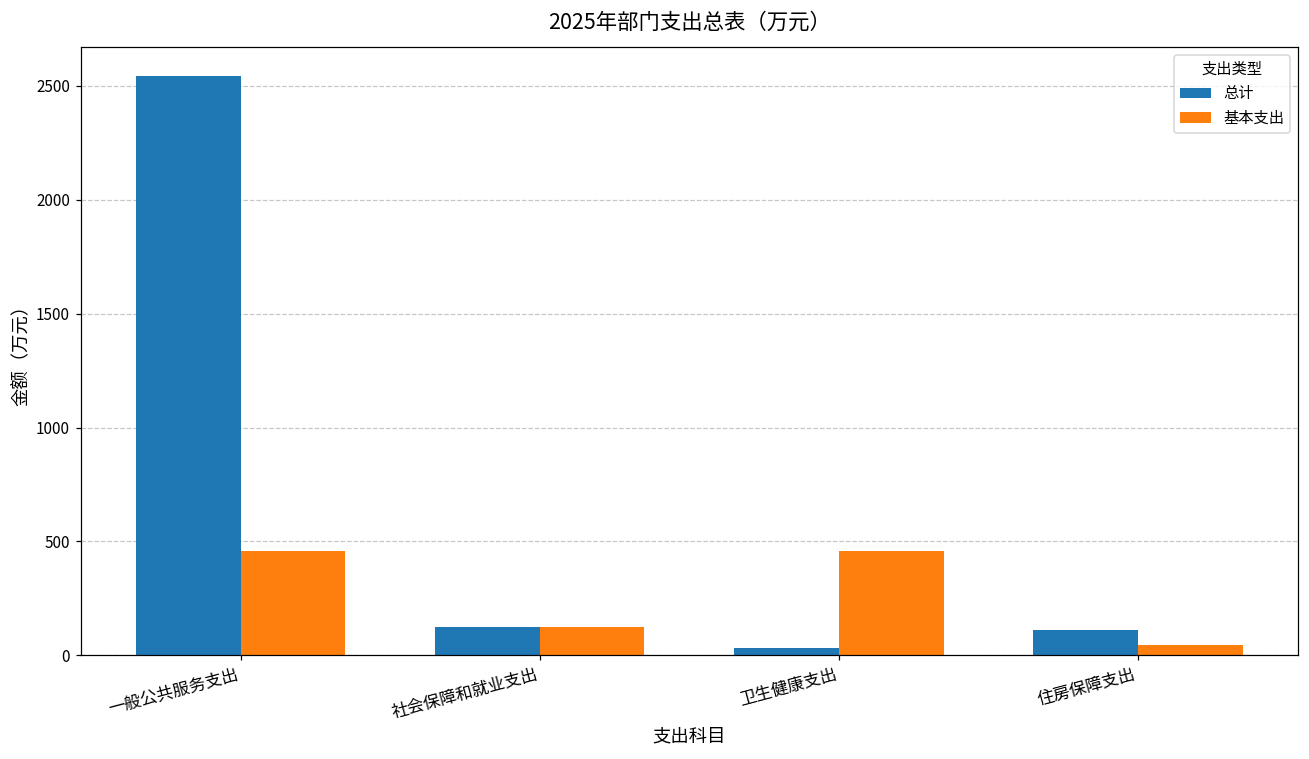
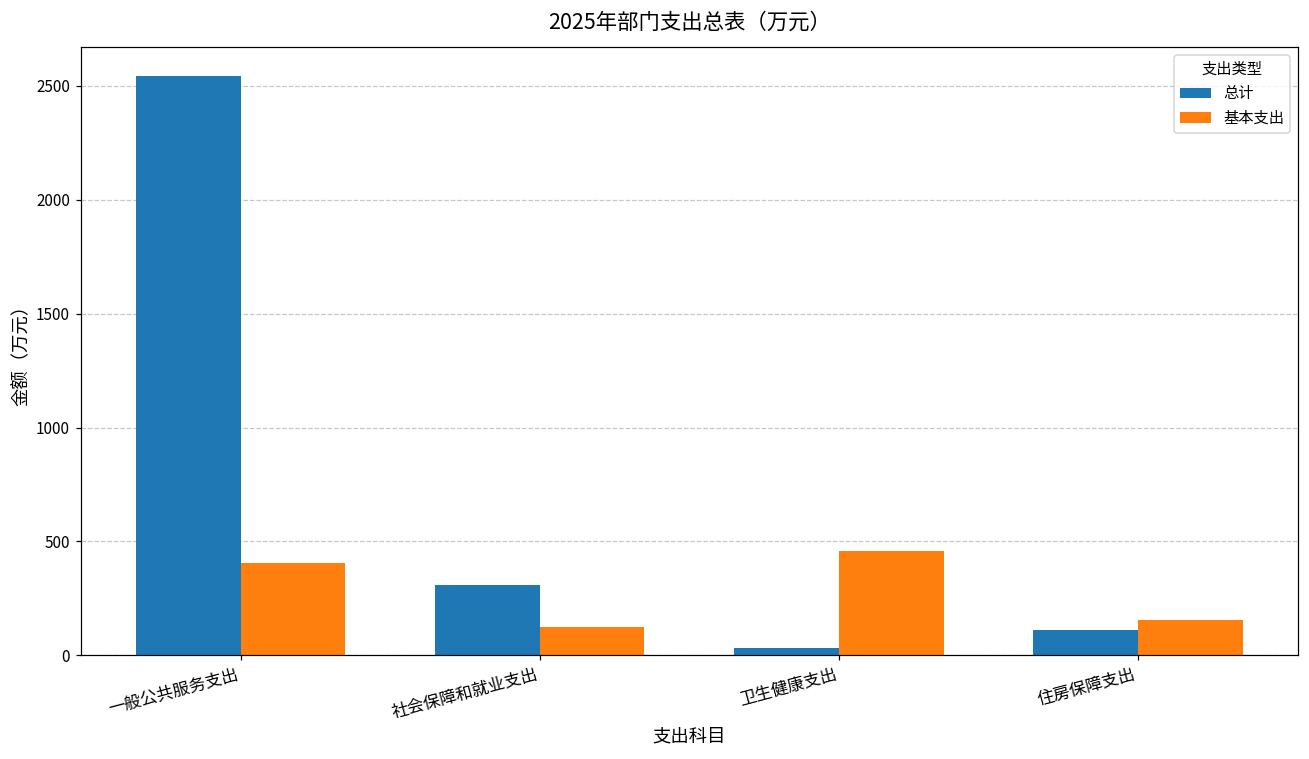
基本支出, 一般公共服务支出: 460 -> 400
总计, 社会保障和就业支出: 130 -> 310
基本支出, 住房保障支出: 50 -> 150
